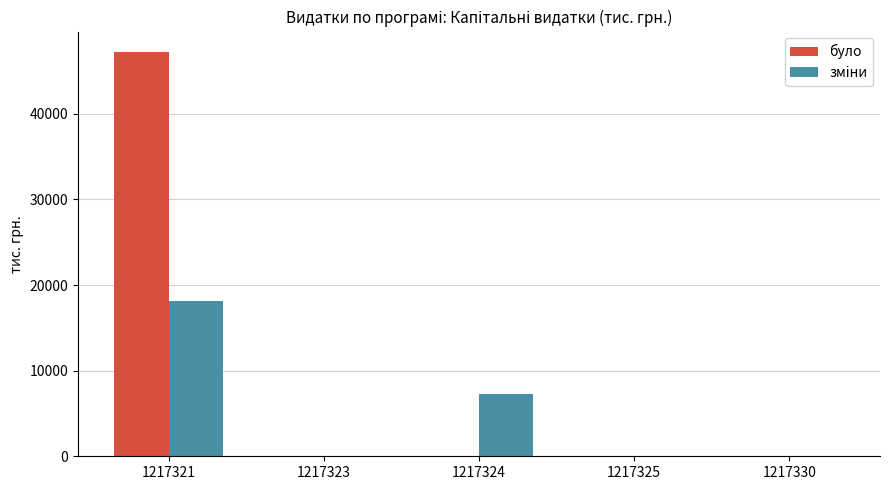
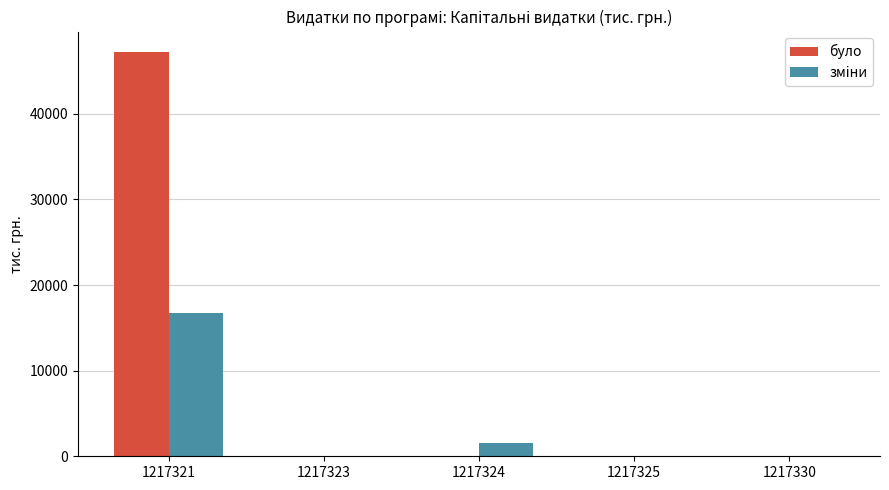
зміни, 1217321: 18000 -> 17000
зміни, 1217324: 7000 -> 2000
